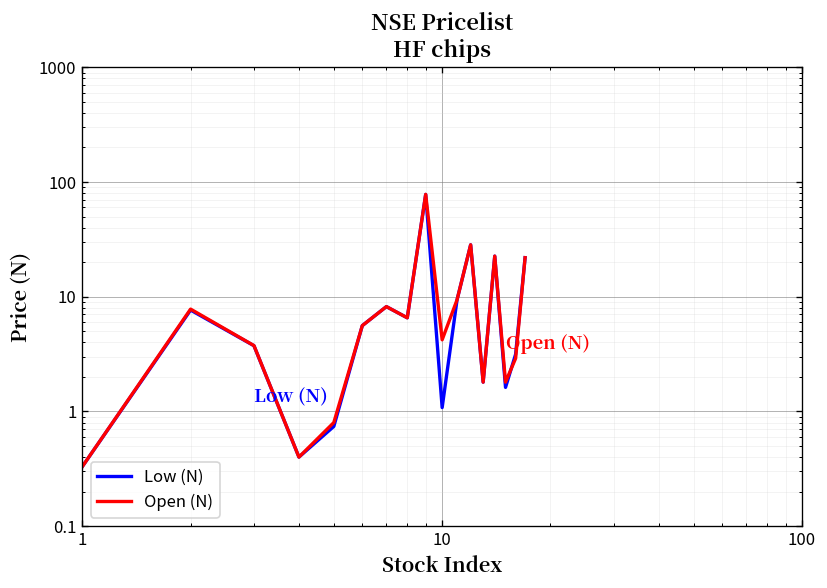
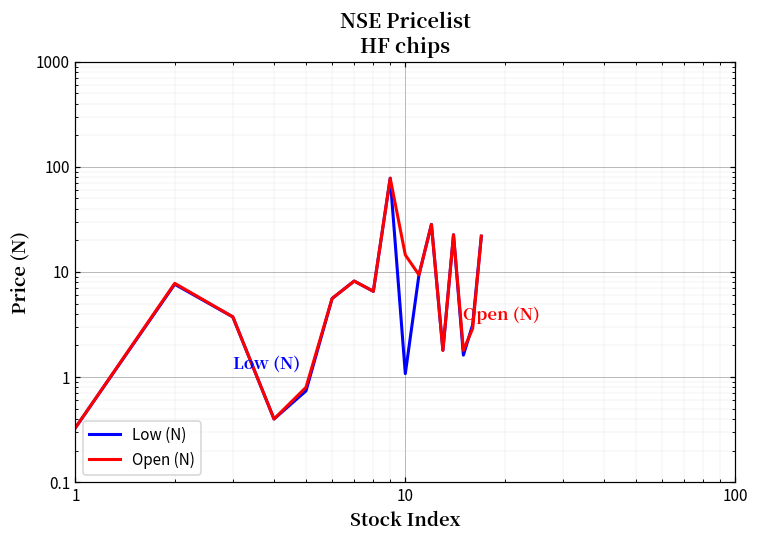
Open (N), 10: 4 -> 15
